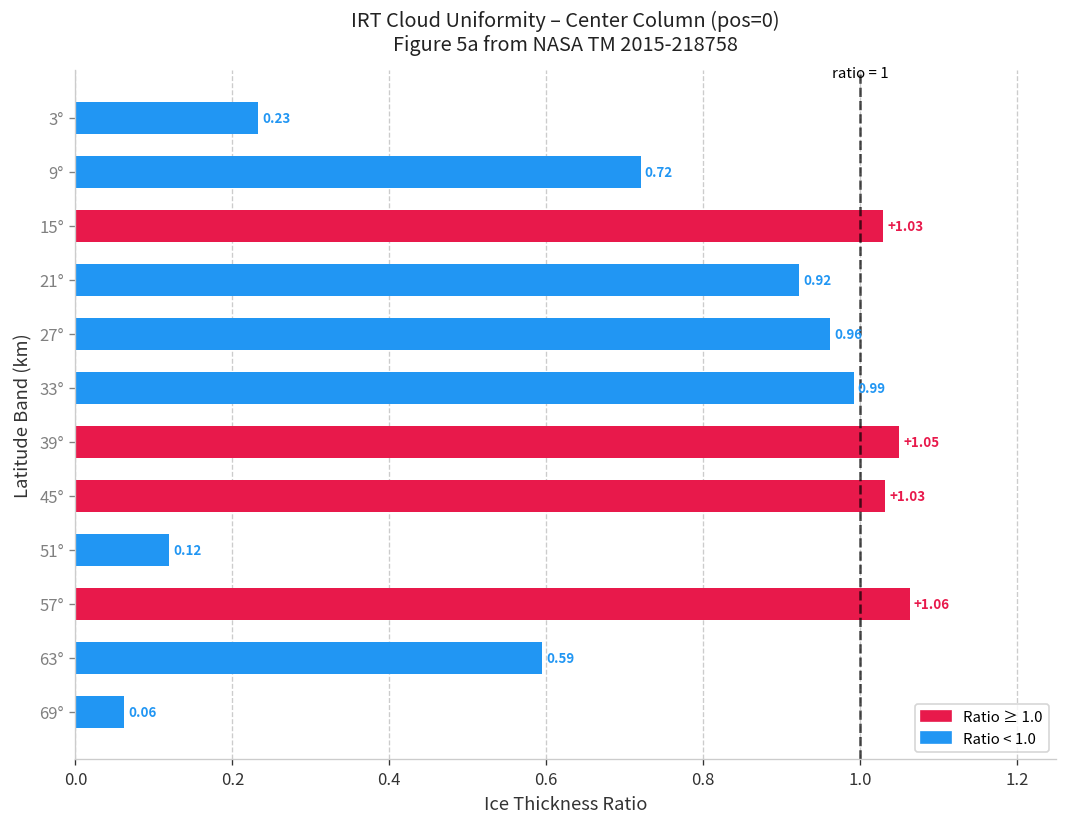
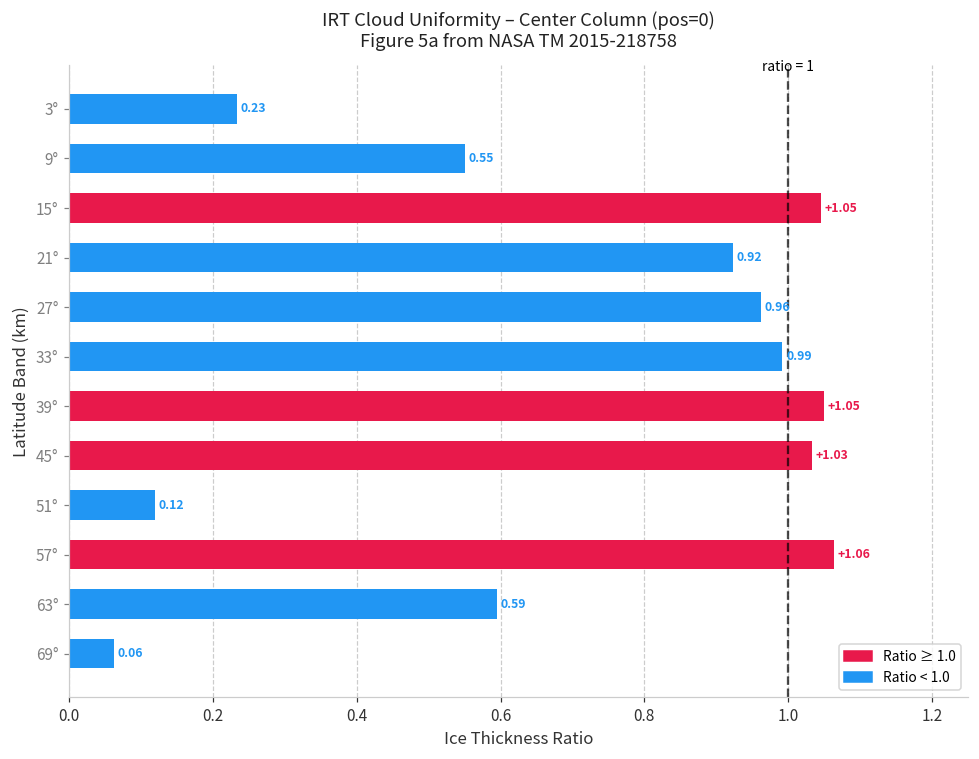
9°: 0.72 -> 0.55
15°: +1.03 -> +1.05
